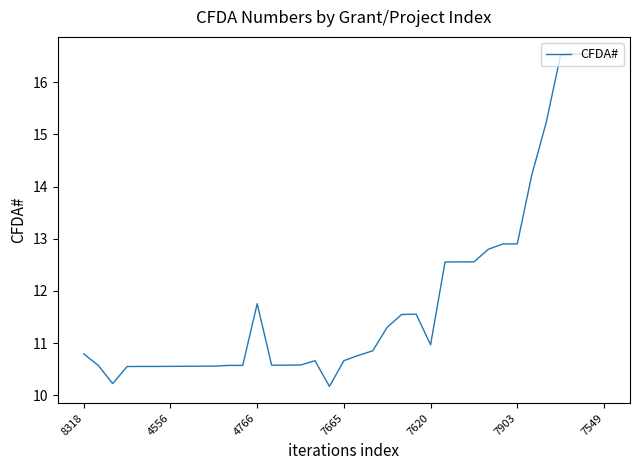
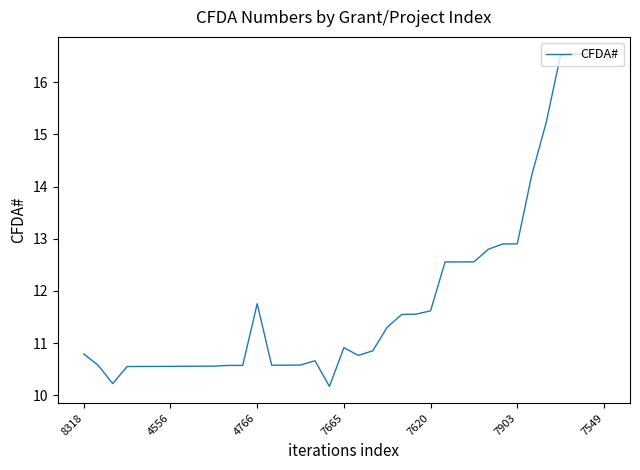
7665: 10.7 -> 10.9
7620: 11.0 -> 11.6
